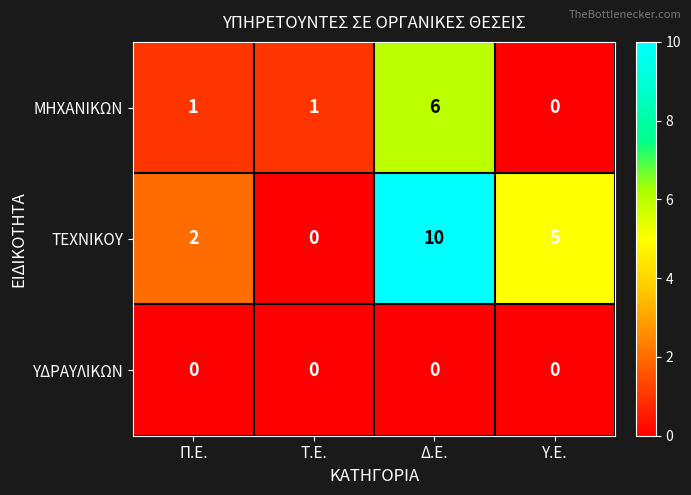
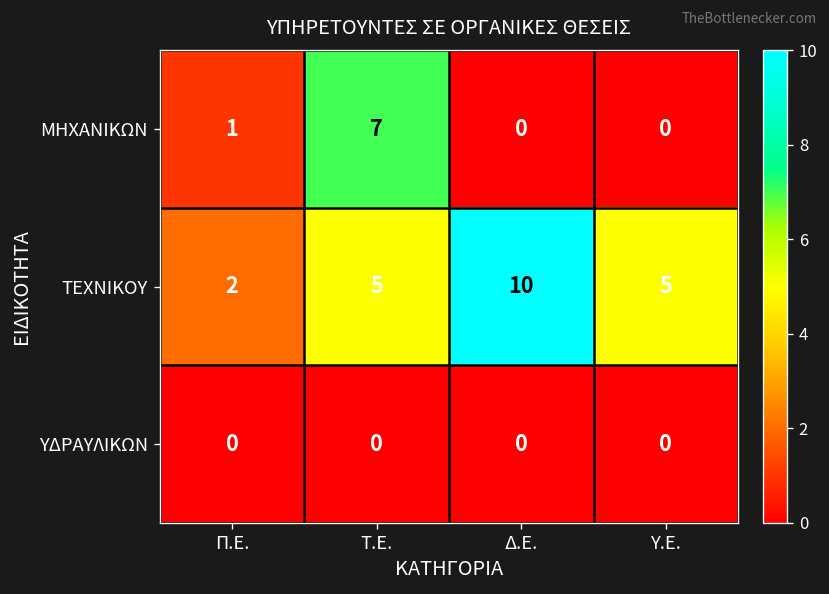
ΜΗΧΑΝΙΚΩΝ, Τ.Ε.: 1 -> 7
ΜΗΧΑΝΙΚΩΝ, Δ.Ε.: 6 -> 0
ΤΕΧΝΙΚΟΥ, Τ.Ε.: 0 -> 5
